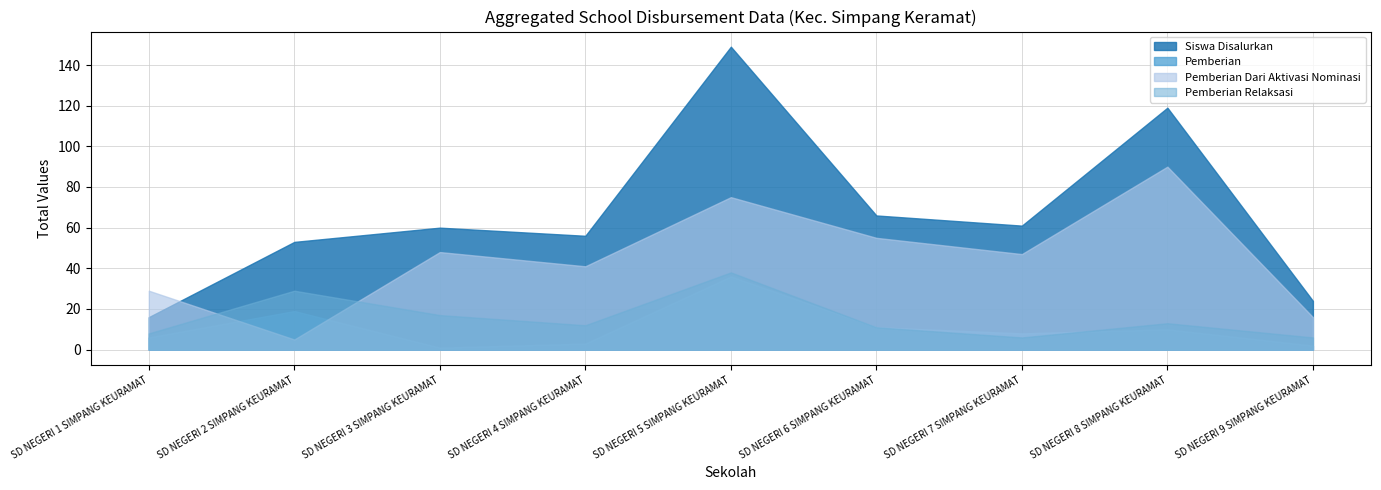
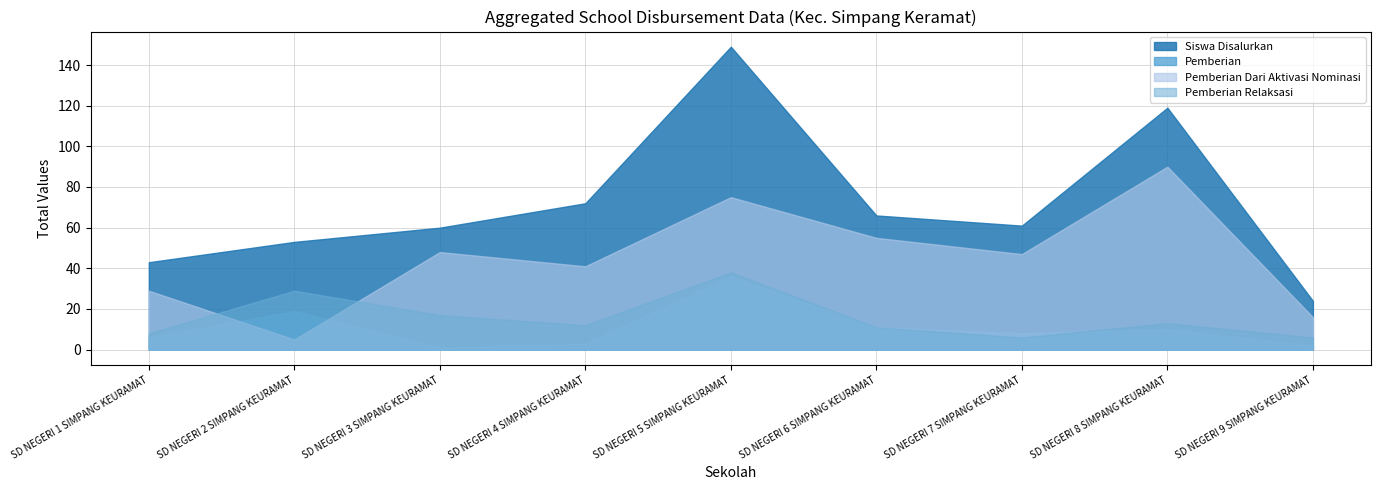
Siswa Disalurkan, SD NEGERI 1 SIMPANG KEURAMAT: 16 -> 43
Siswa Disalurkan, SD NEGERI 4 SIMPANG KEURAMAT: 56 -> 72
